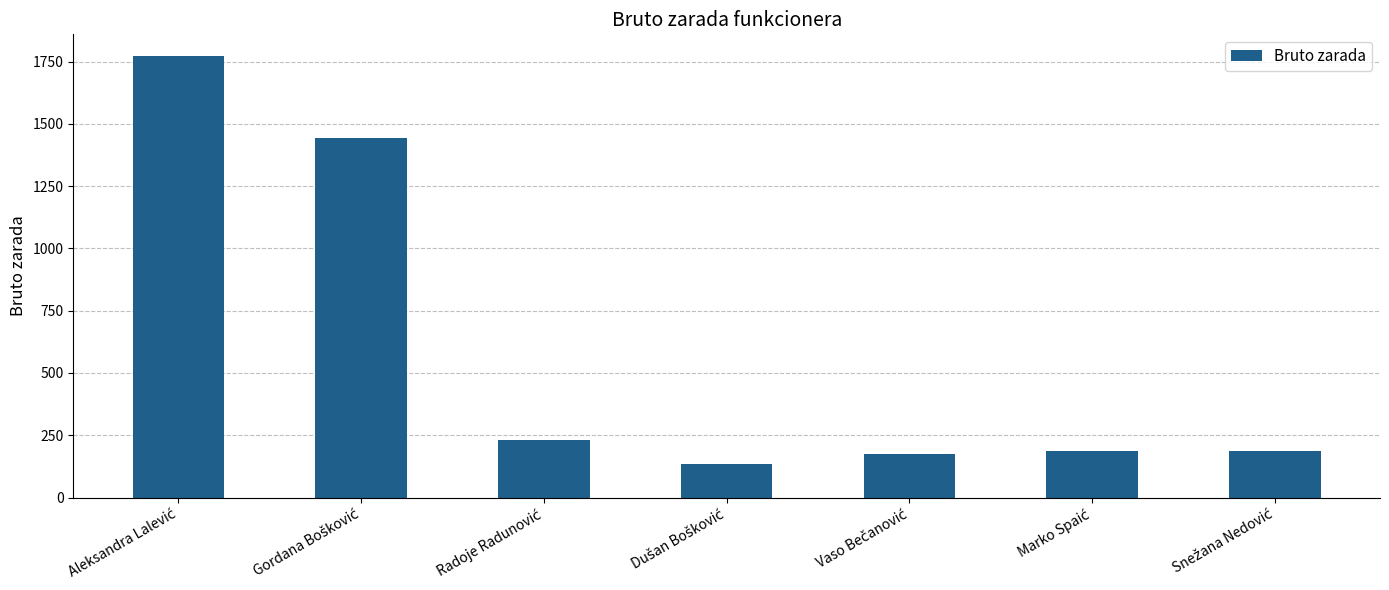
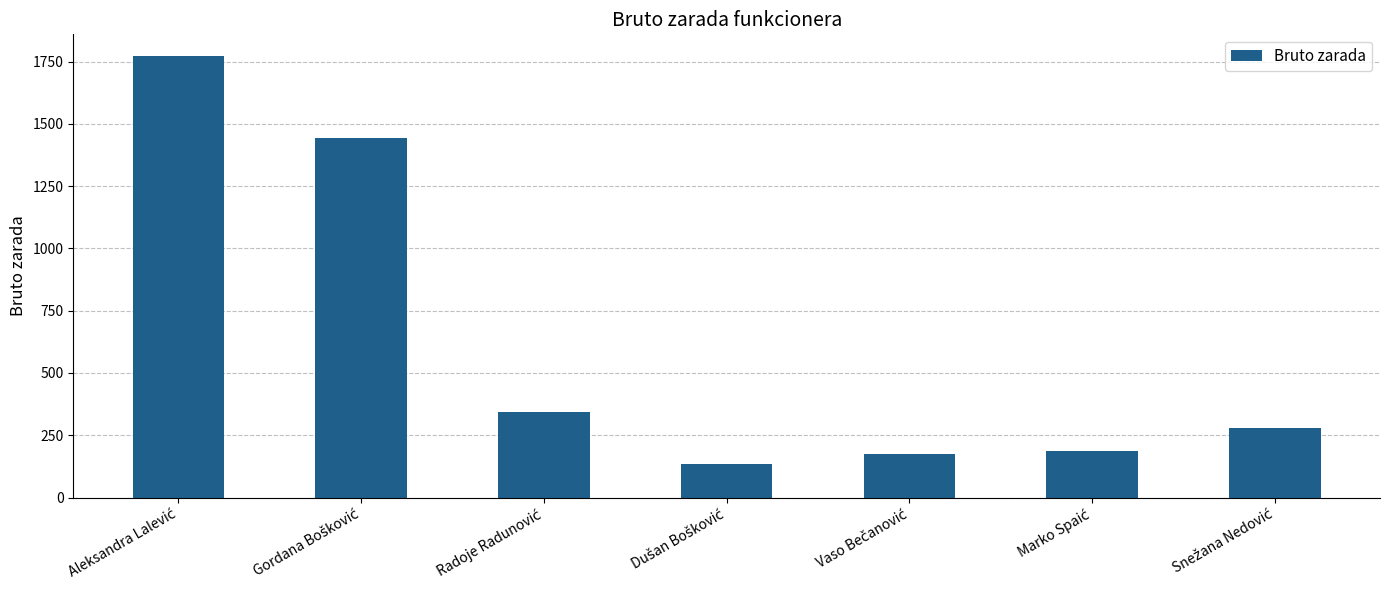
Radoje Radunović: 230 -> 340
Snežana Nedović: 190 -> 280
